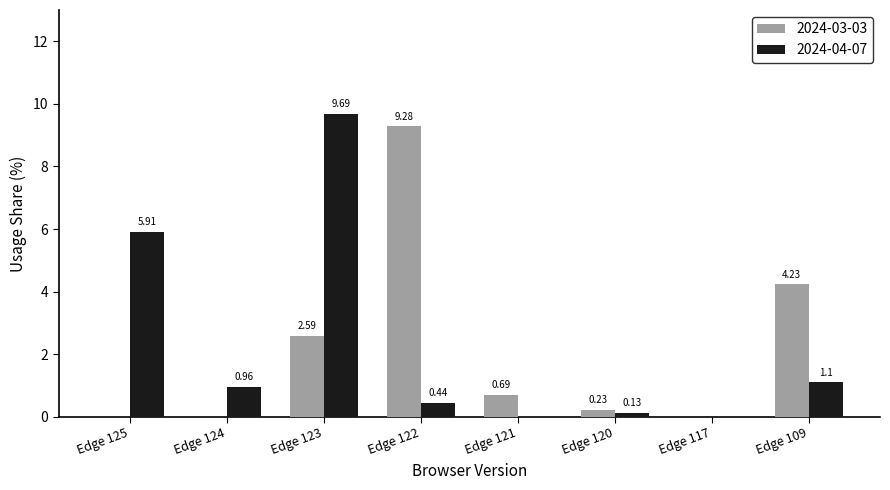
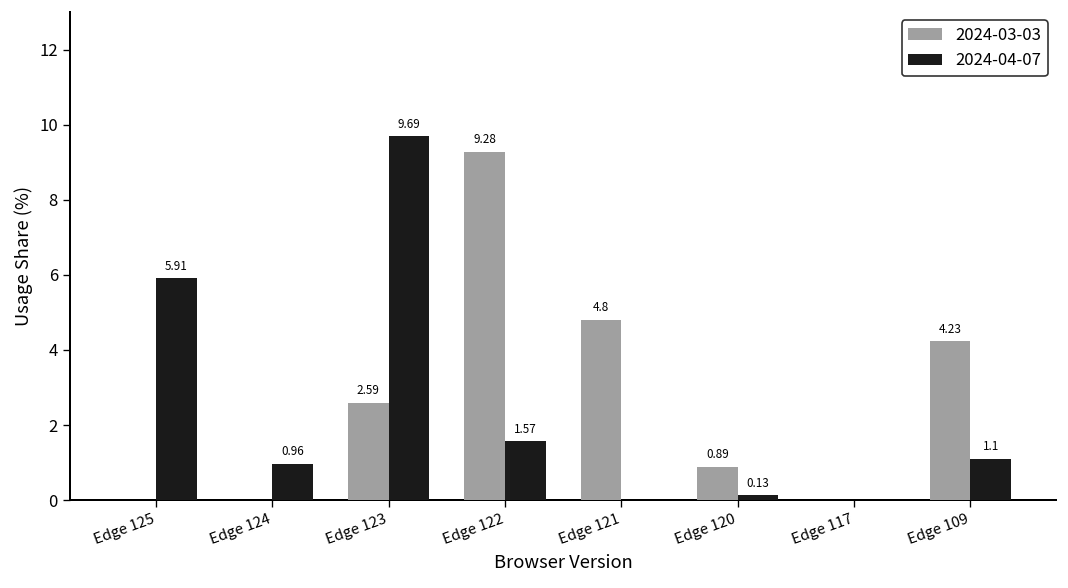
2024-04-07, Edge 122: 0.44 -> 1.57
2024-03-03, Edge 121: 0.69 -> 4.8
2024-03-03, Edge 120: 0.23 -> 0.89
